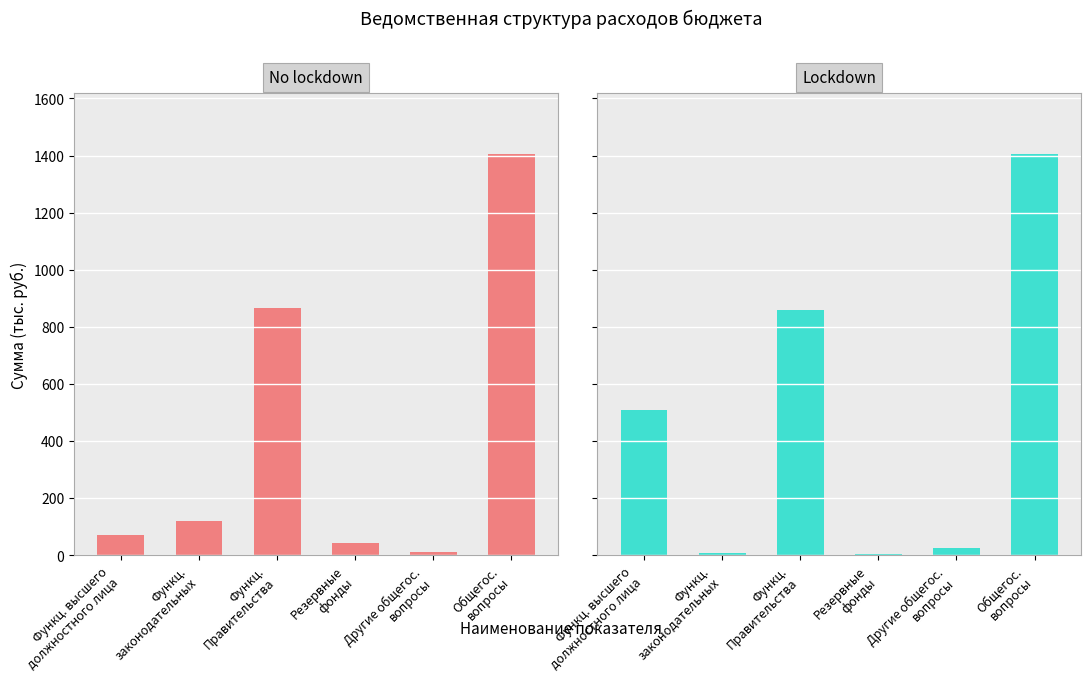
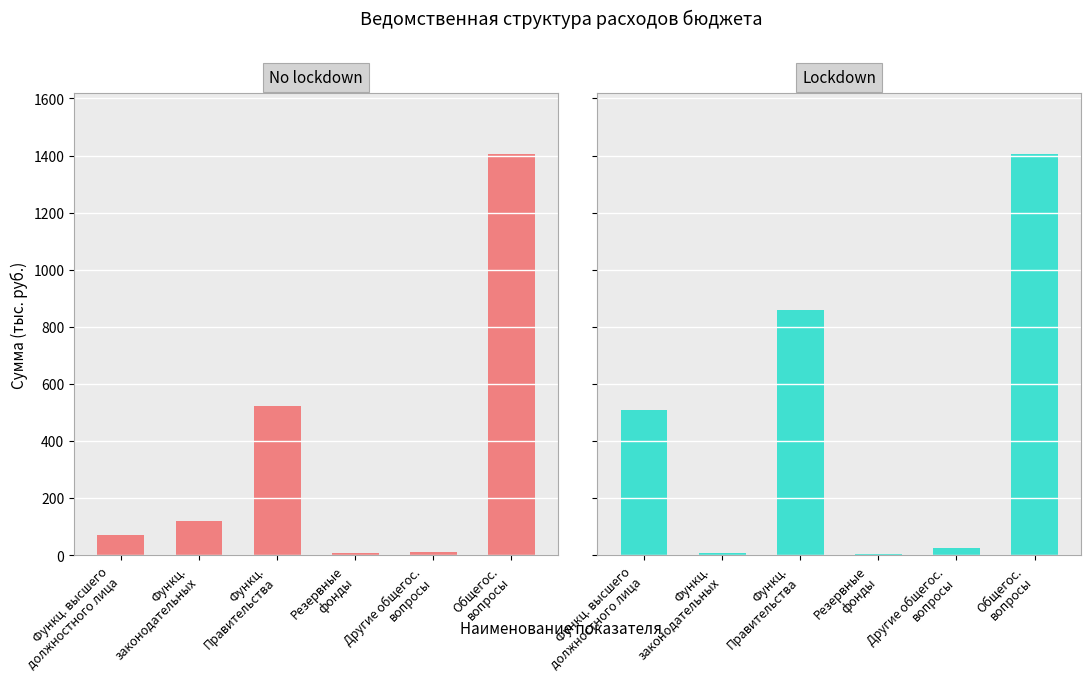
No lockdown, Функц. Правительства: 870 -> 520
No lockdown, Резервные фонды: 40 -> 10
